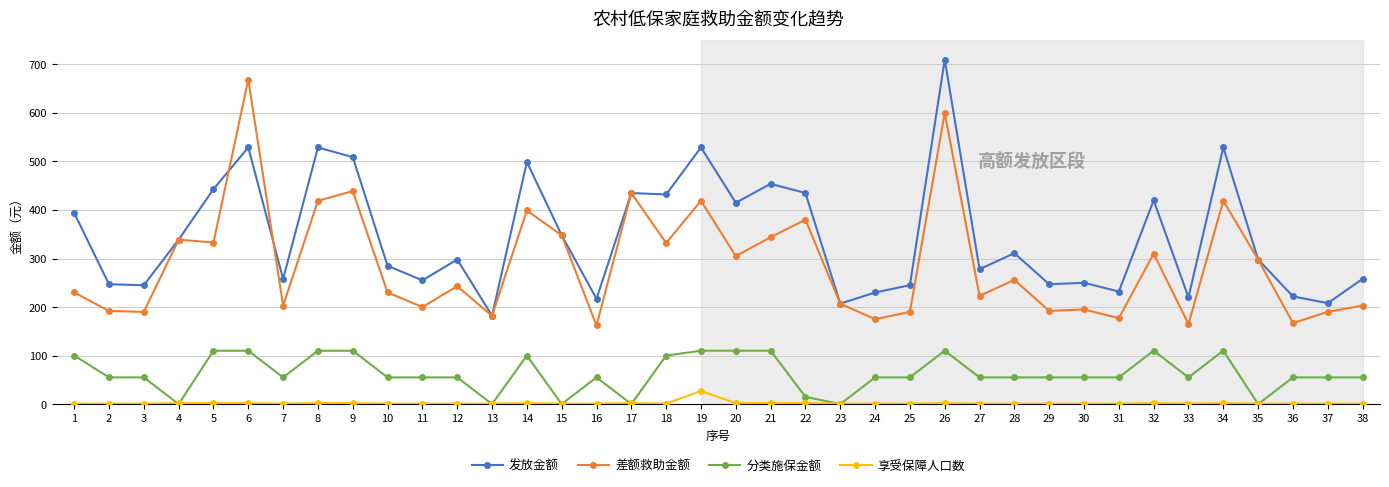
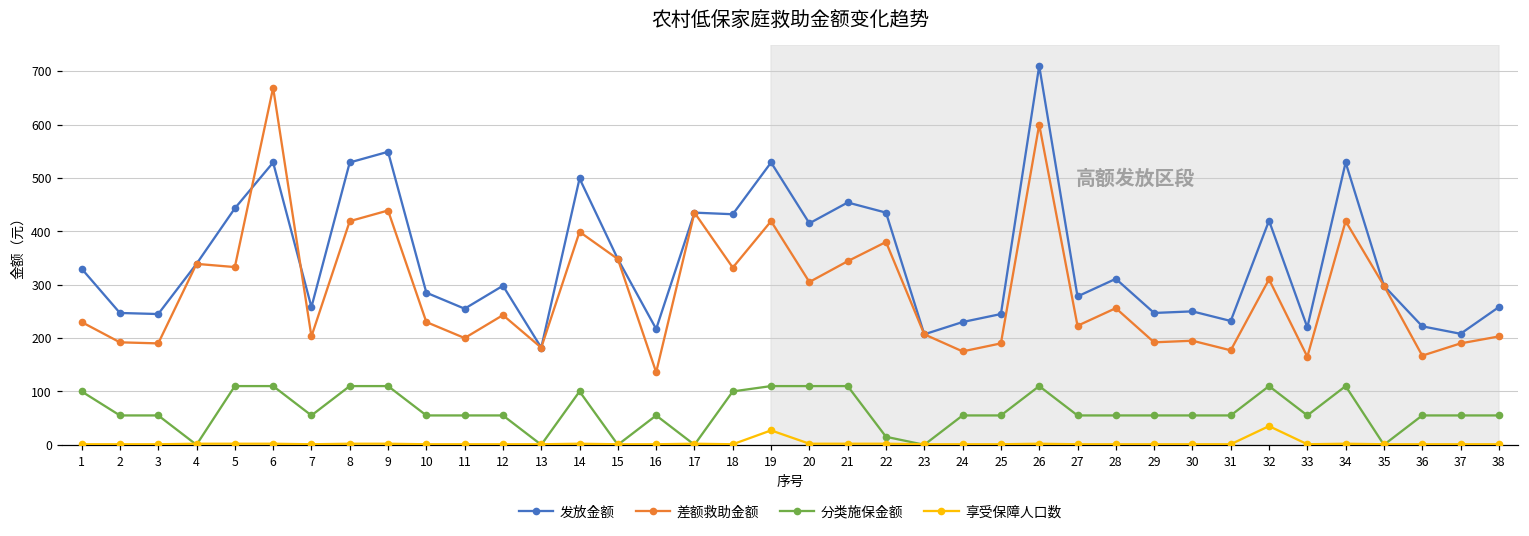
发放金额, 1: 390 -> 330
发放金额, 9: 510 -> 550
差额救助金额, 16: 160 -> 140
享受保障人口数, 32: 0 -> 40
